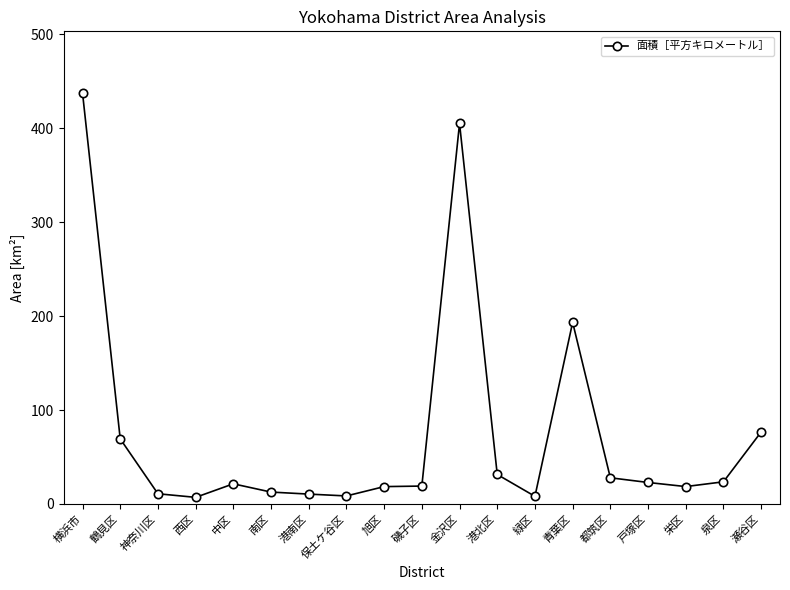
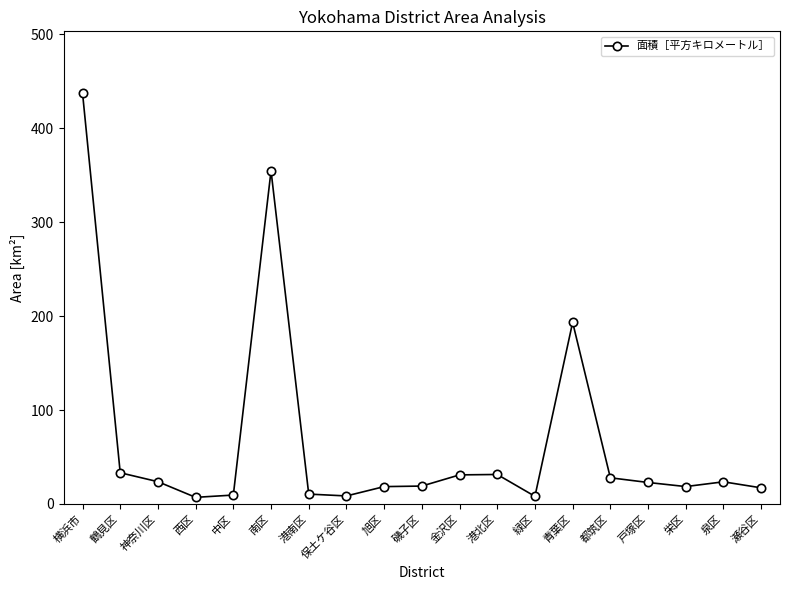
鶴見区: 70 -> 30
神奈川区: 10 -> 20
中区: 20 -> 10
南区: 10 -> 350
金沢区: 410 -> 30
瀬谷区: 80 -> 20
